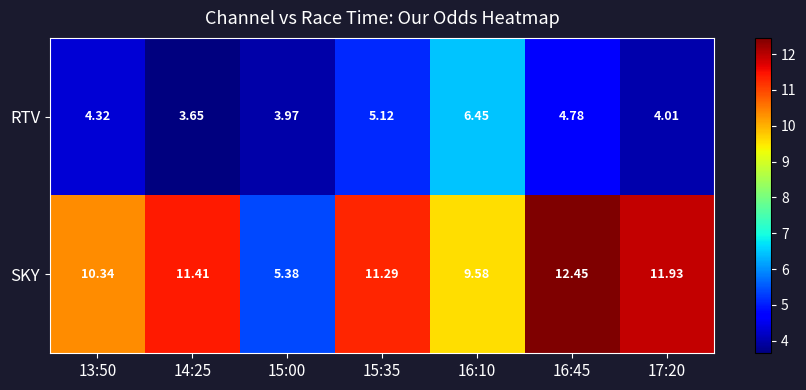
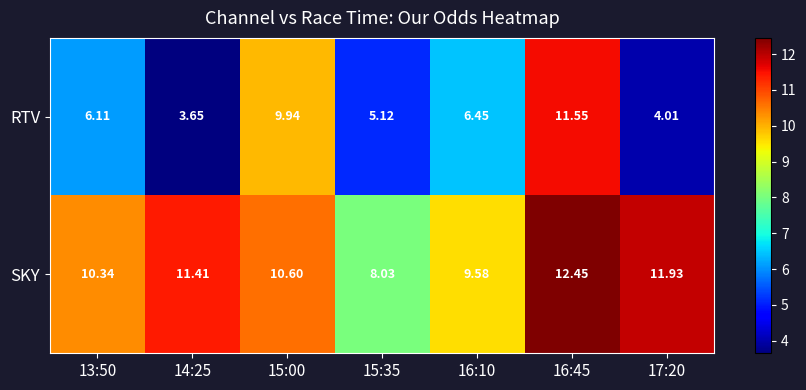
RTV, 13:50: 4.32 -> 6.11
RTV, 15:00: 3.97 -> 9.94
RTV, 16:45: 4.78 -> 11.55
SKY, 15:00: 5.38 -> 10.60
SKY, 15:35: 11.29 -> 8.03
